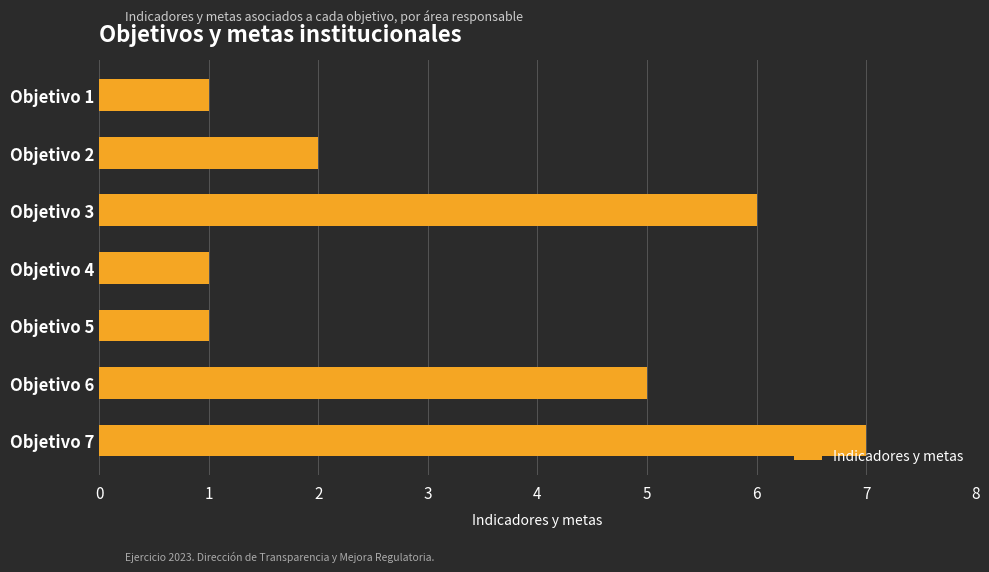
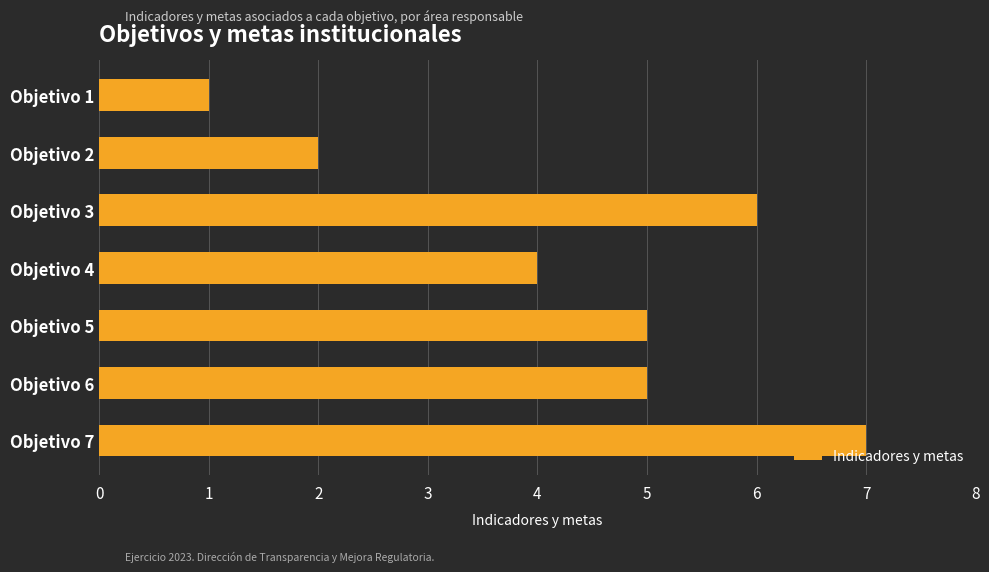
Objetivo 4: 1 -> 4
Objetivo 5: 1 -> 5
